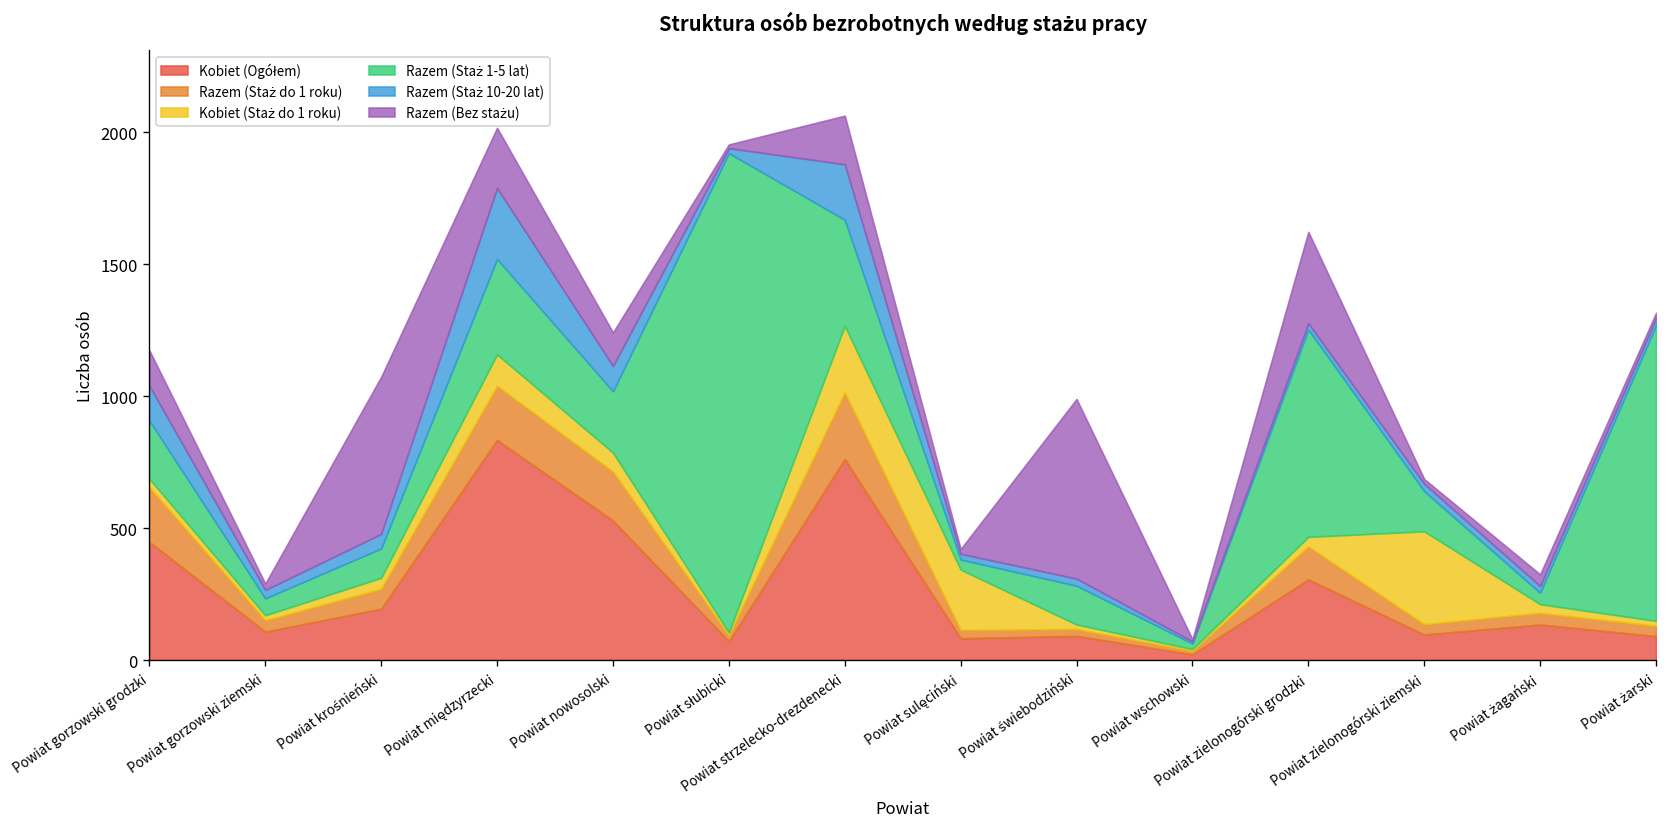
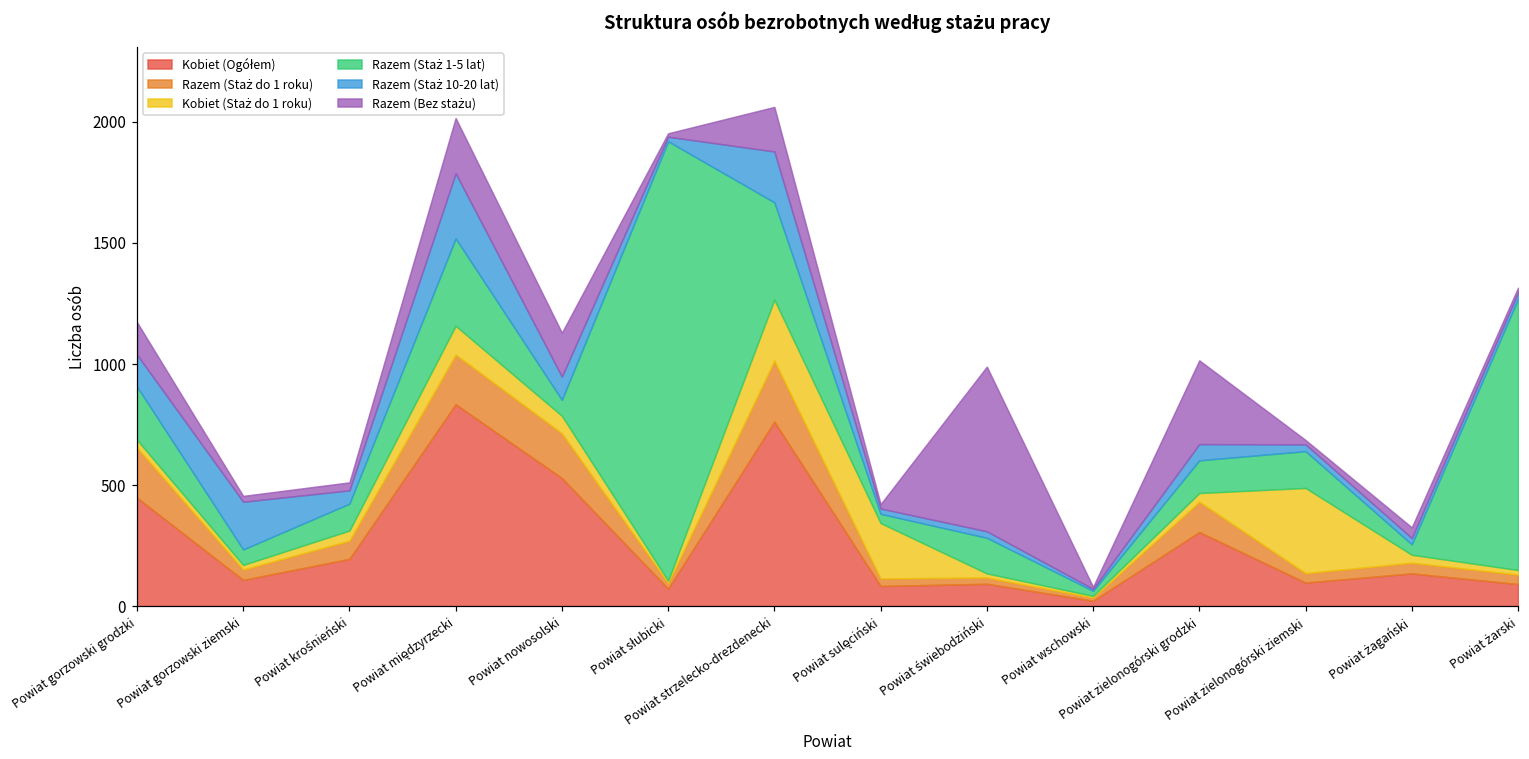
Razem (Staż 10-20 lat), Powiat gorzowski ziemski: 30 -> 200
Razem (Bez stażu), Powiat krośnieński: 600 -> 30
Razem (Staż 1-5 lat), Powiat nowosolski: 230 -> 70
Razem (Bez stażu), Powiat nowosolski: 130 -> 180
Razem (Staż 1-5 lat), Powiat zielonogórski grodzki: 790 -> 140
Razem (Staż 10-20 lat), Powiat zielonogórski grodzki: 20 -> 70
